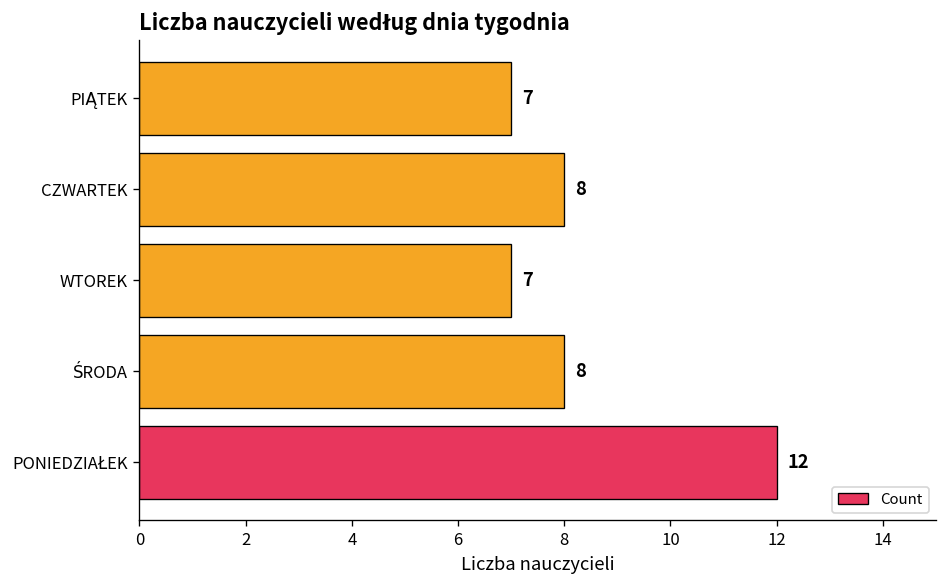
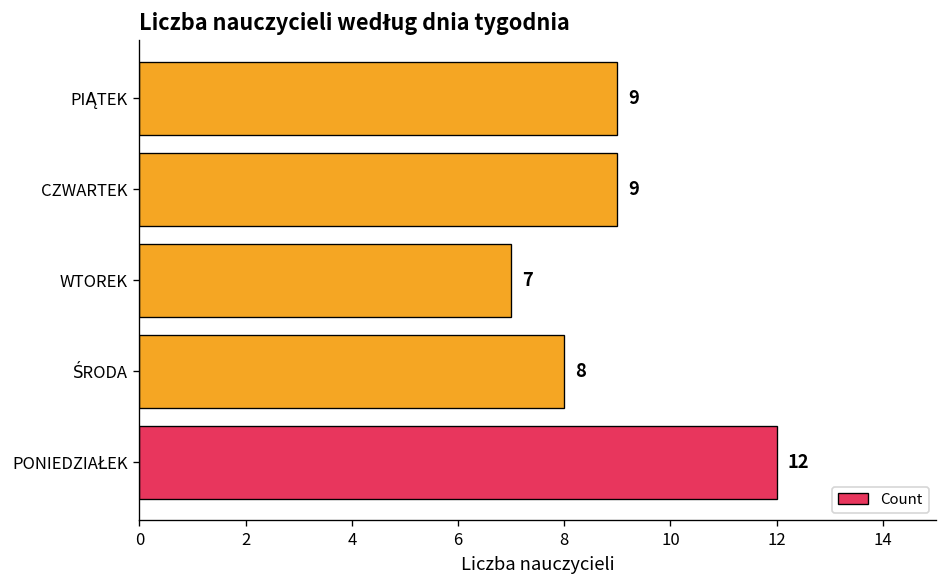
PIĄTEK: 7 -> 9
CZWARTEK: 8 -> 9
